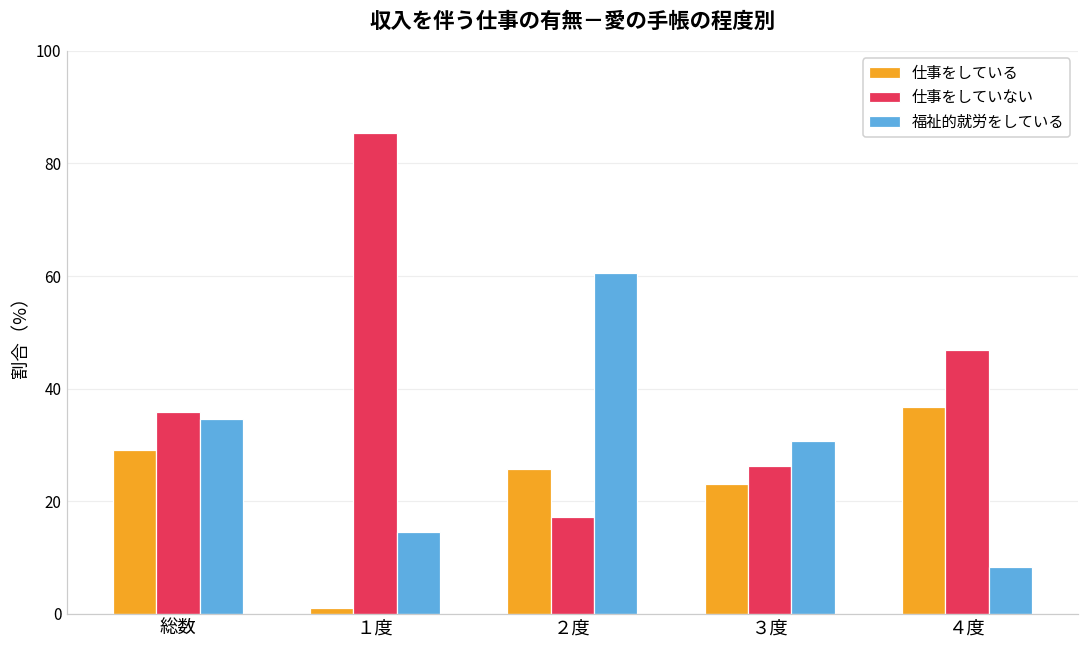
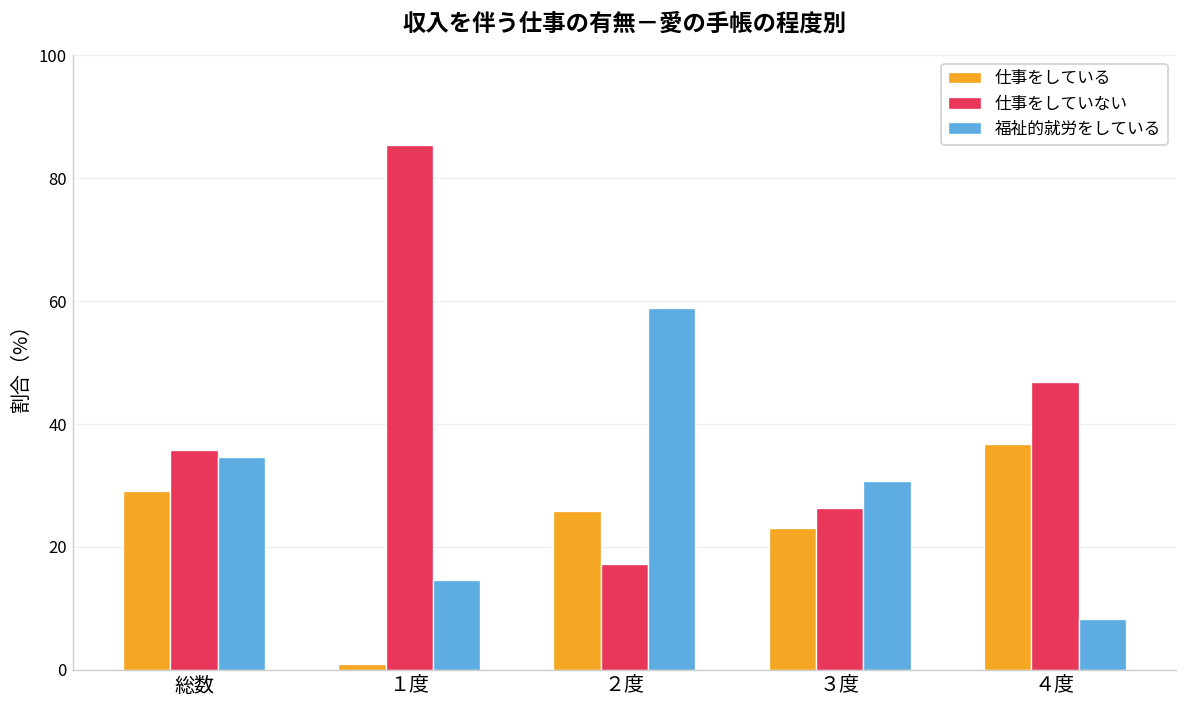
福祉的就労をしている, ２度: 61 -> 59
